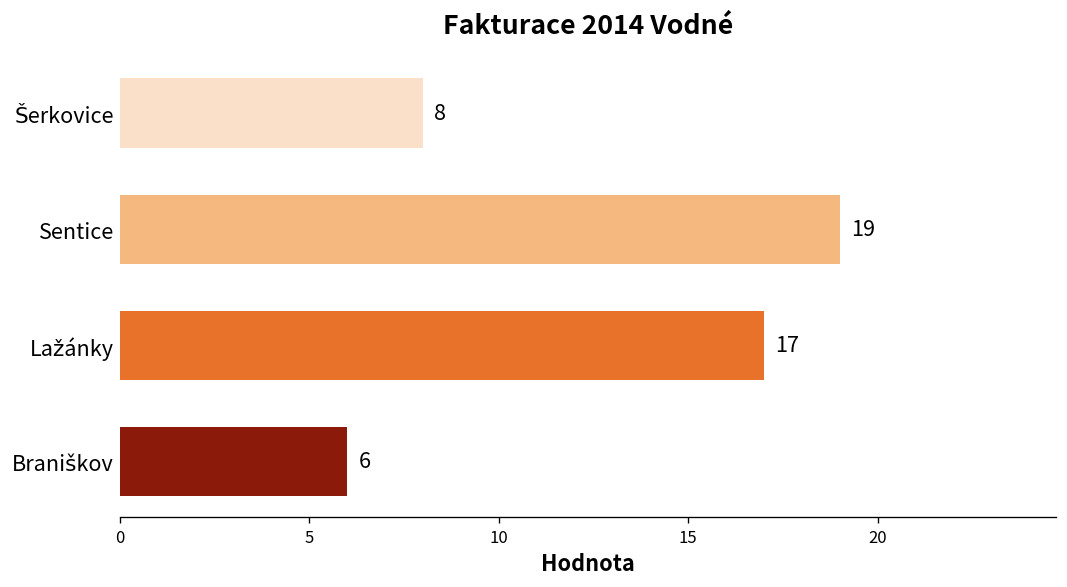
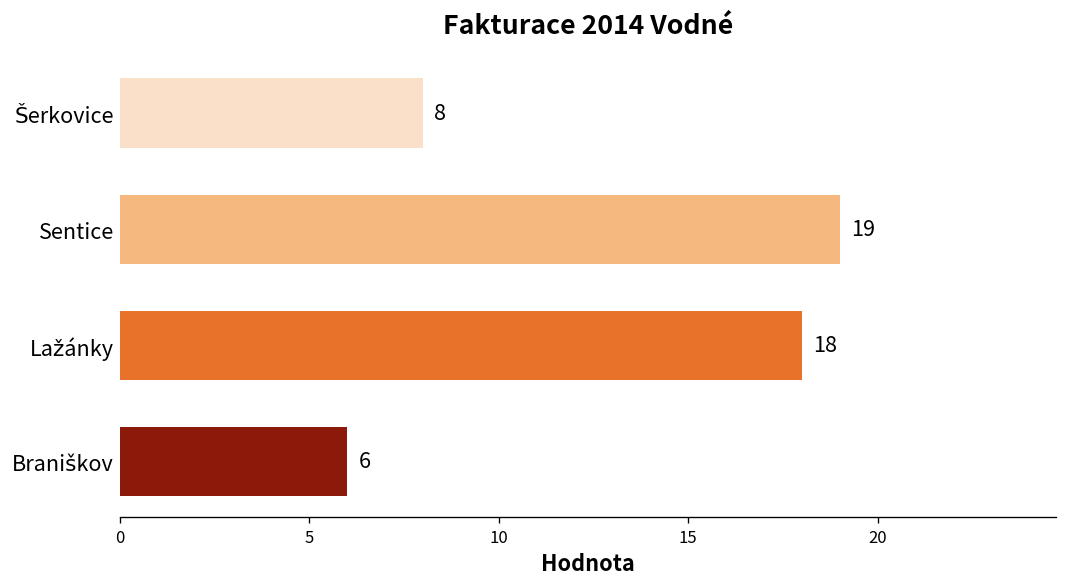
Lažánky: 17 -> 18
